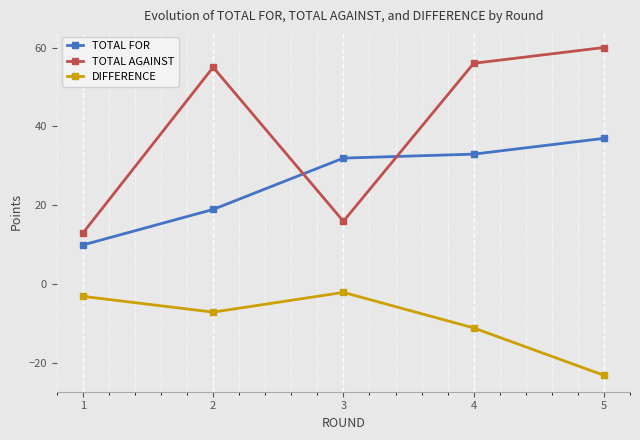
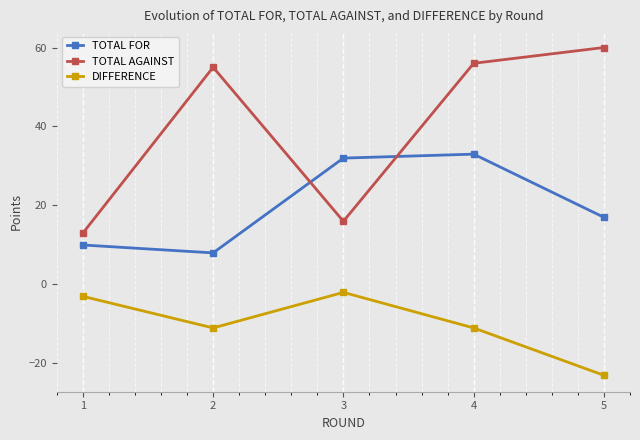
TOTAL FOR, 2: 19 -> 8
DIFFERENCE, 2: -7 -> -11
TOTAL FOR, 5: 37 -> 17
